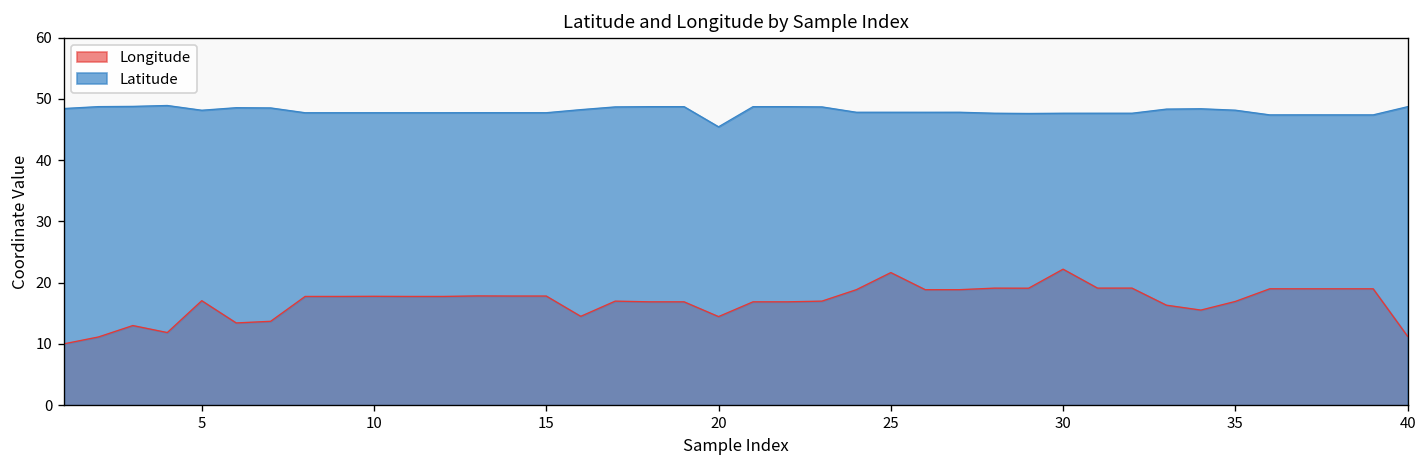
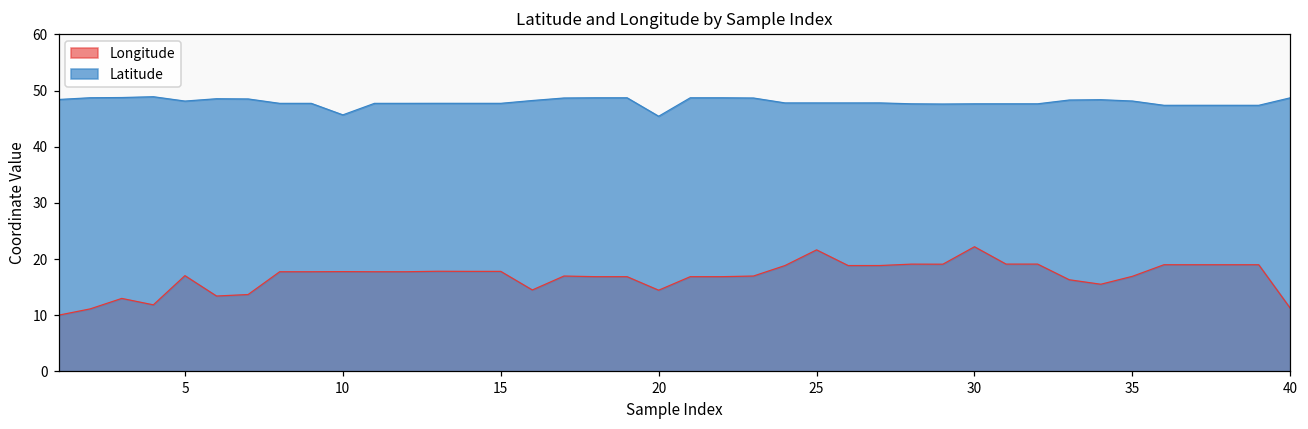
Latitude, 10: 48 -> 46
